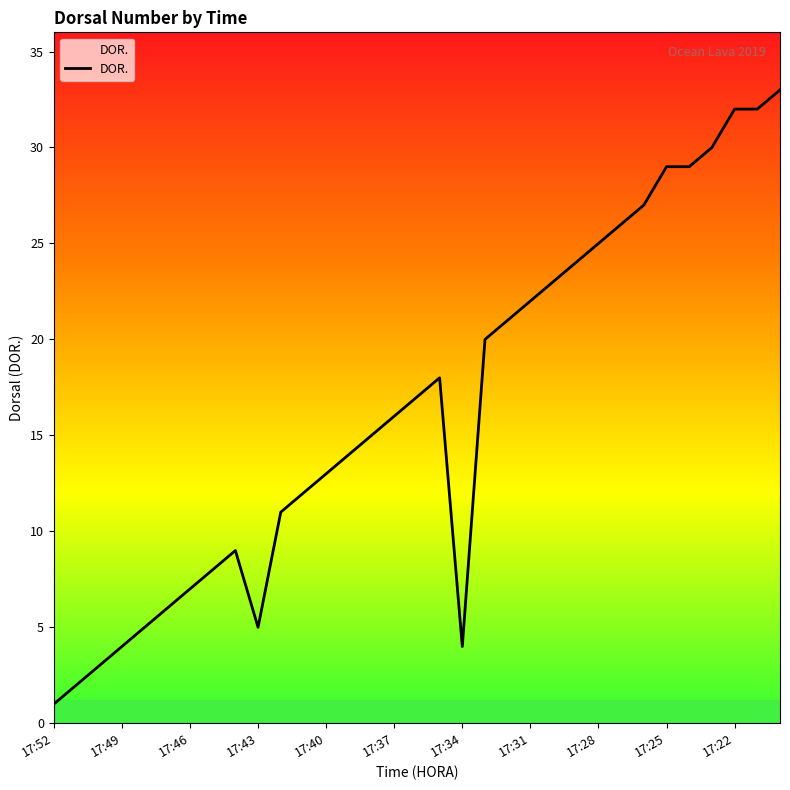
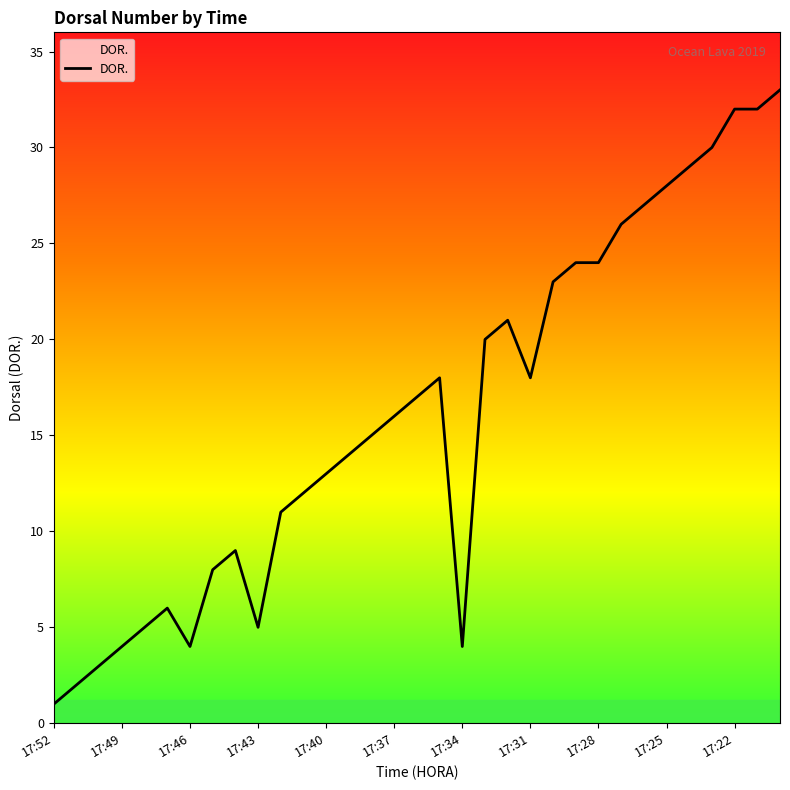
17:46: 7 -> 4
17:31: 22 -> 18
17:28: 25 -> 24
17:25: 29 -> 28
